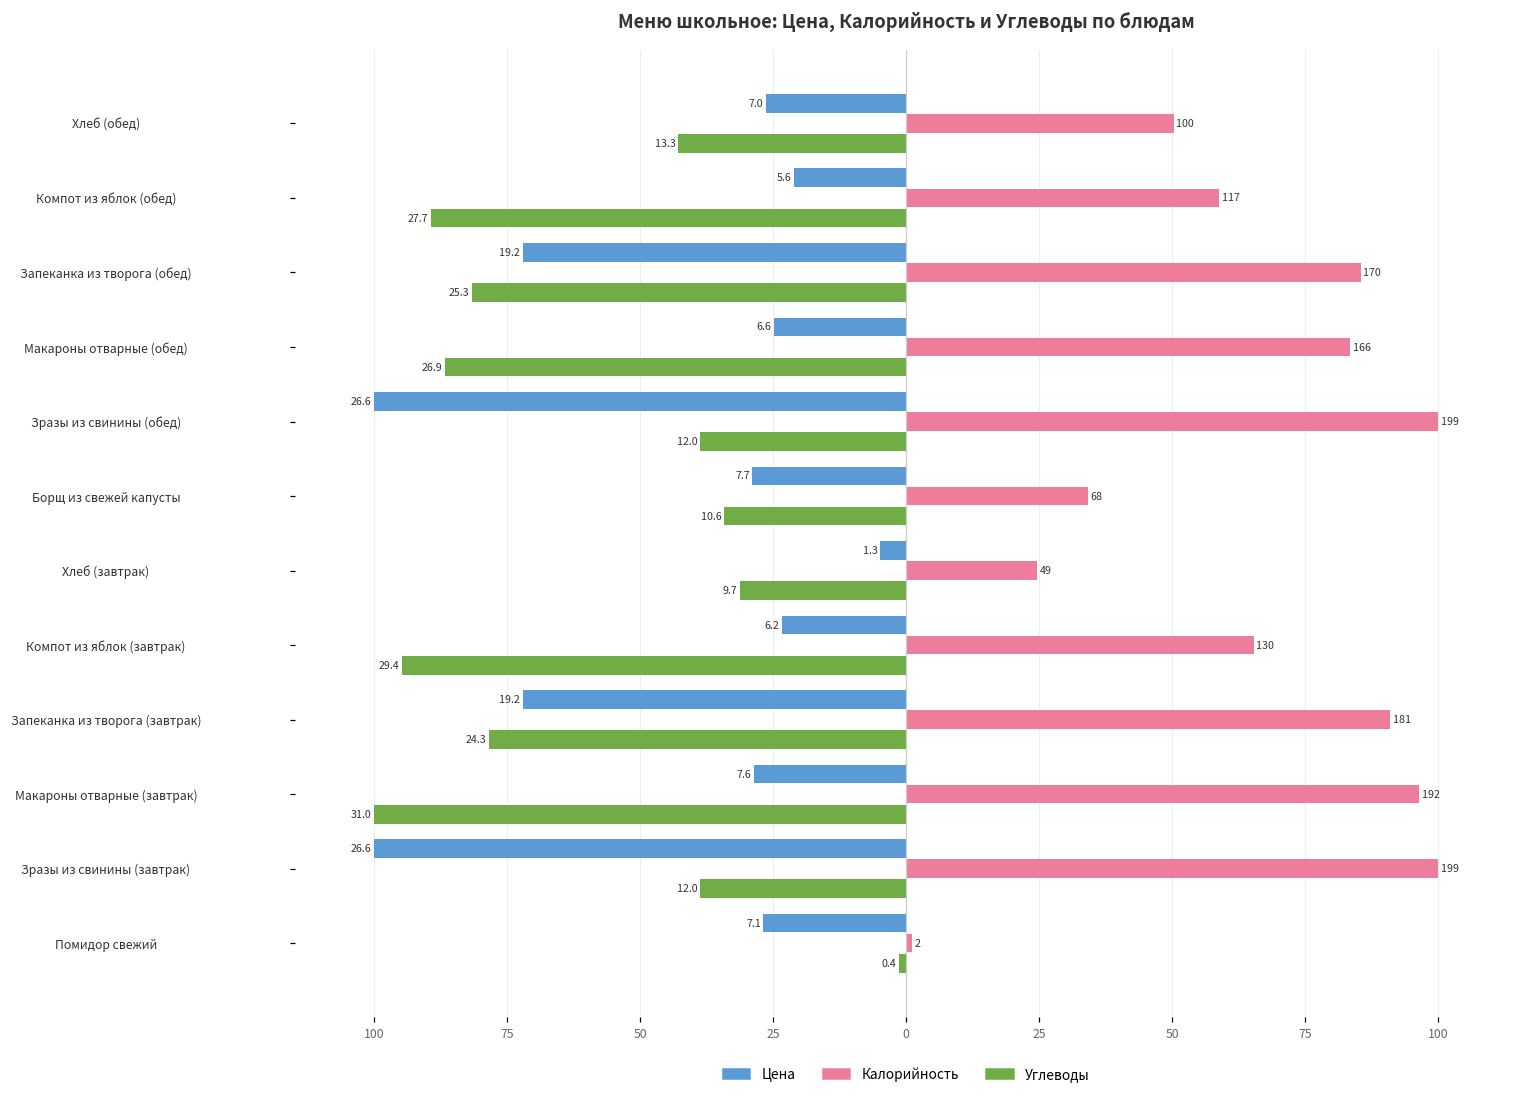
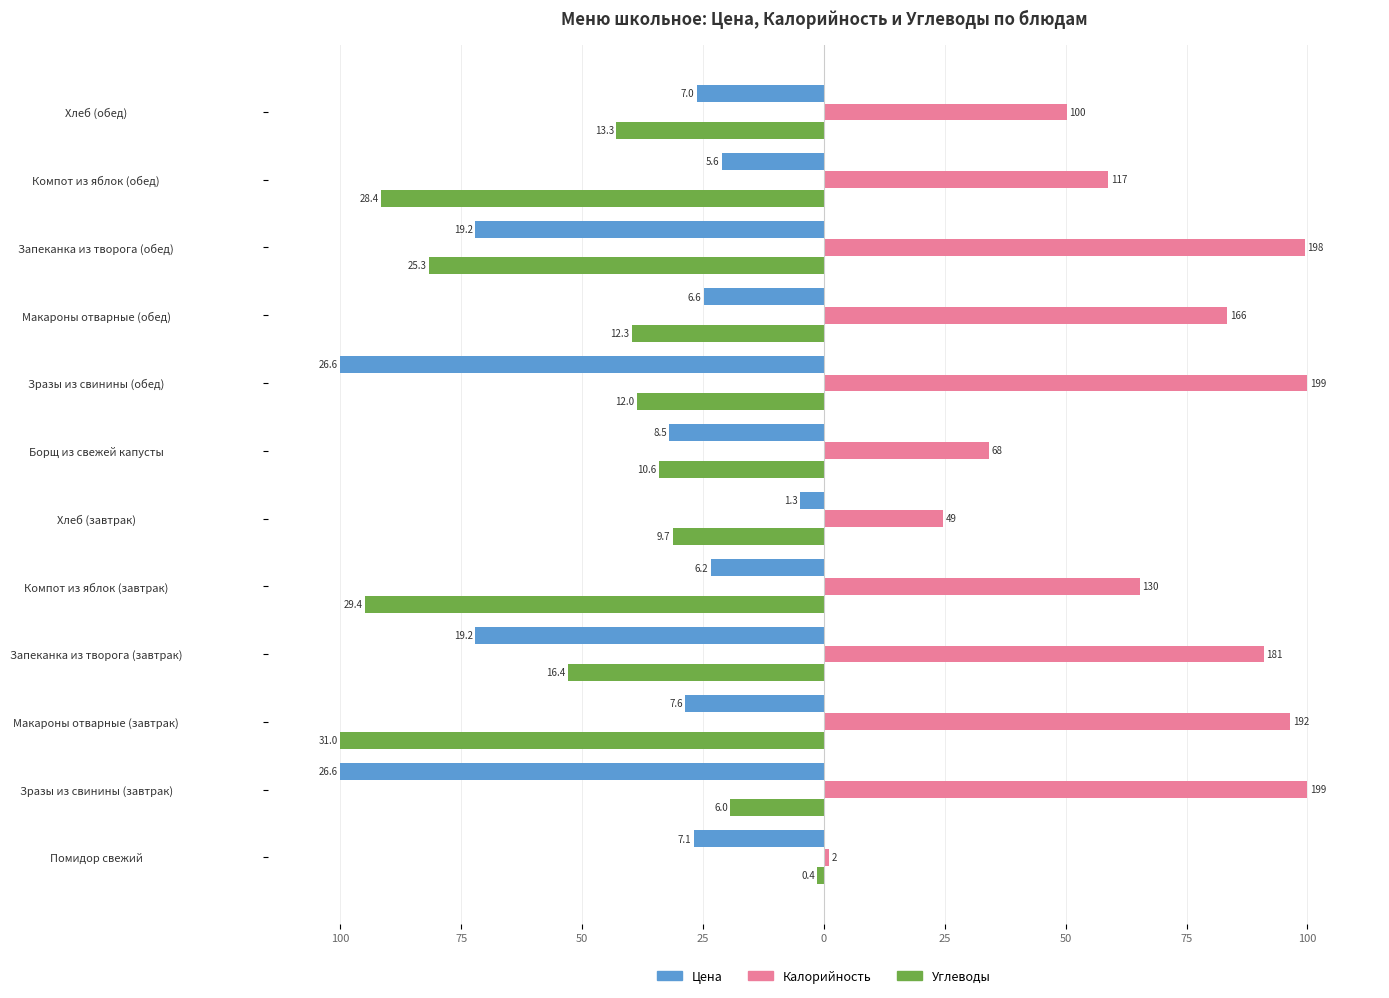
Углеводы, Компот из яблок (обед): 27.7 -> 28.4
Калорийность, Запеканка из творога (обед): 170 -> 198
Углеводы, Макароны отварные (обед): 26.9 -> 12.3
Цена, Борщ из свежей капусты: 7.7 -> 8.5
Углеводы, Запеканка из творога (завтрак): 24.3 -> 16.4
Углеводы, Зразы из свинины (завтрак): 12.0 -> 6.0
